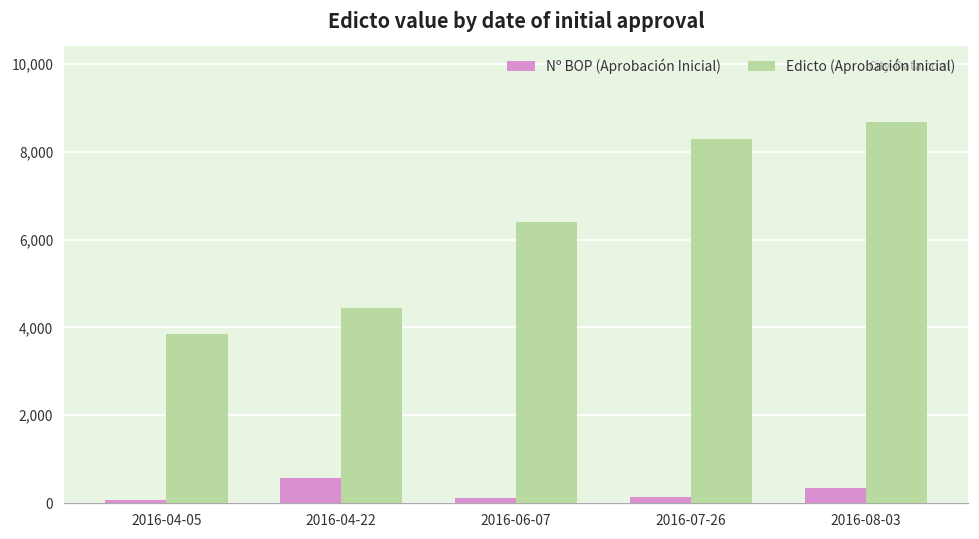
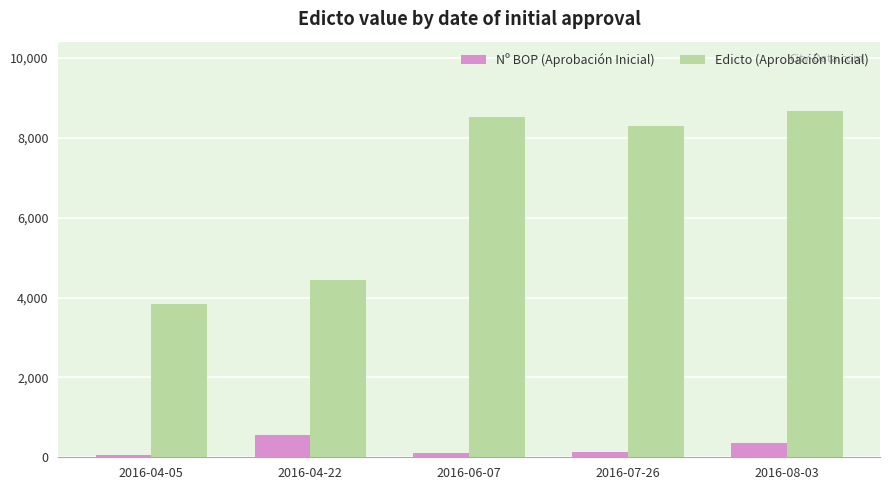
Edicto (Aprobación Inicial), 2016-06-07: 6,400 -> 8,500
